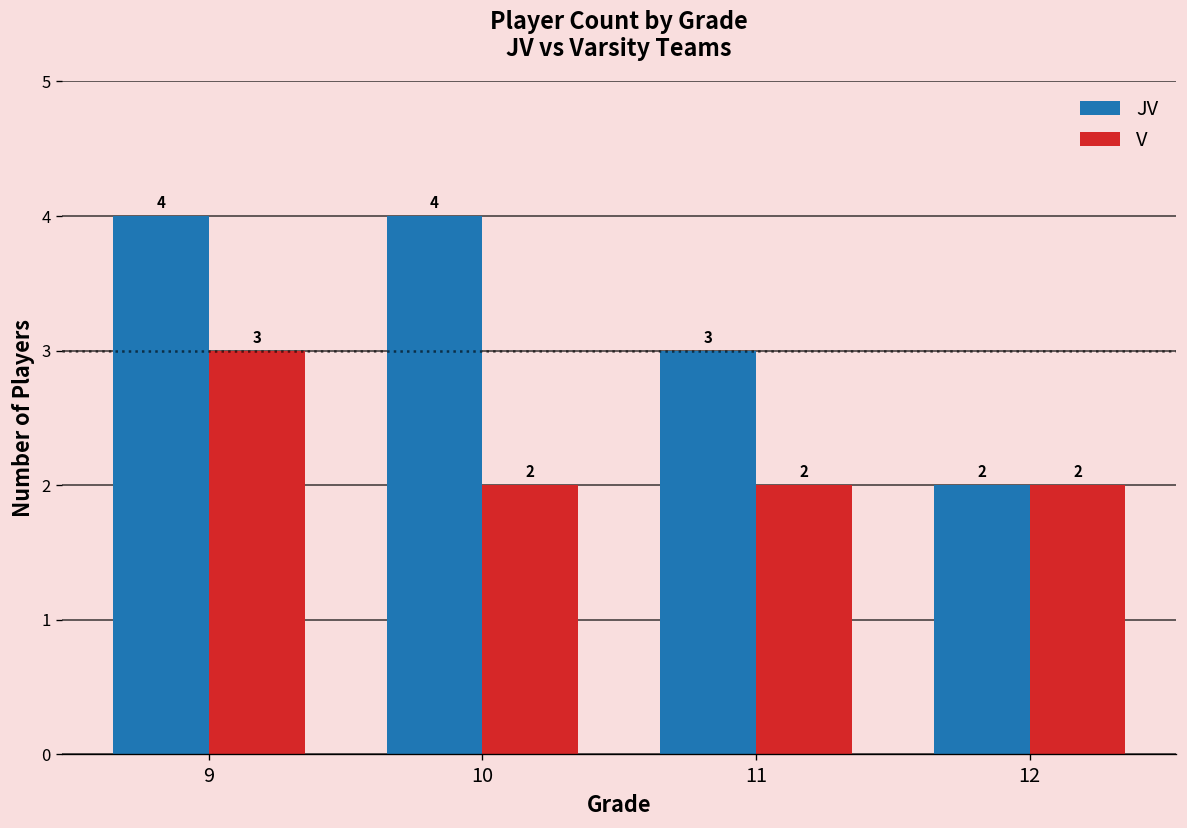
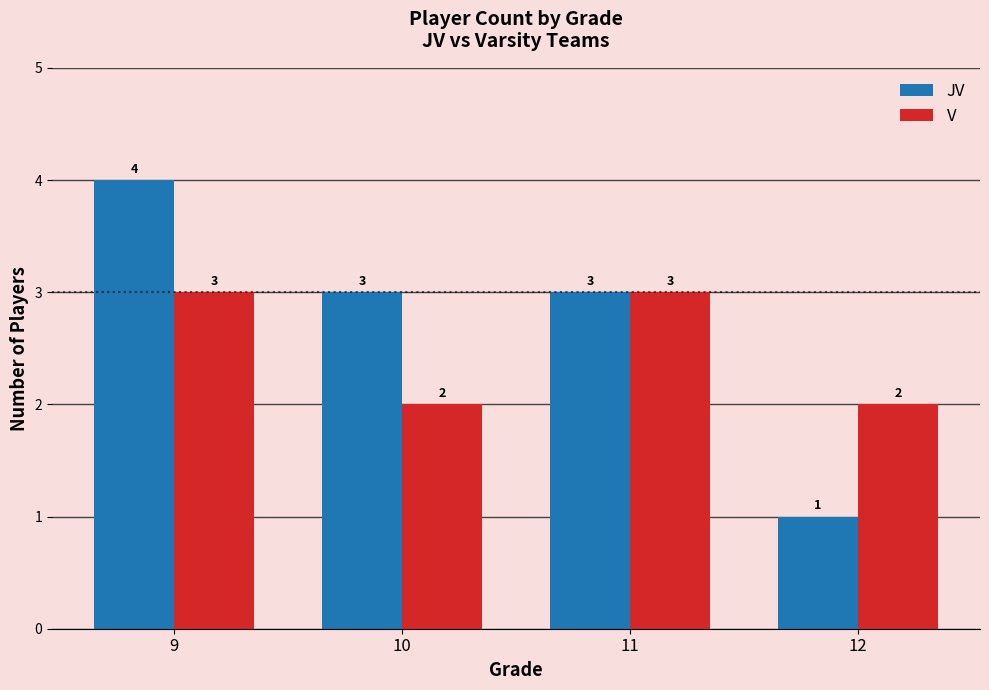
JV, 10: 4 -> 3
V, 11: 2 -> 3
JV, 12: 2 -> 1
